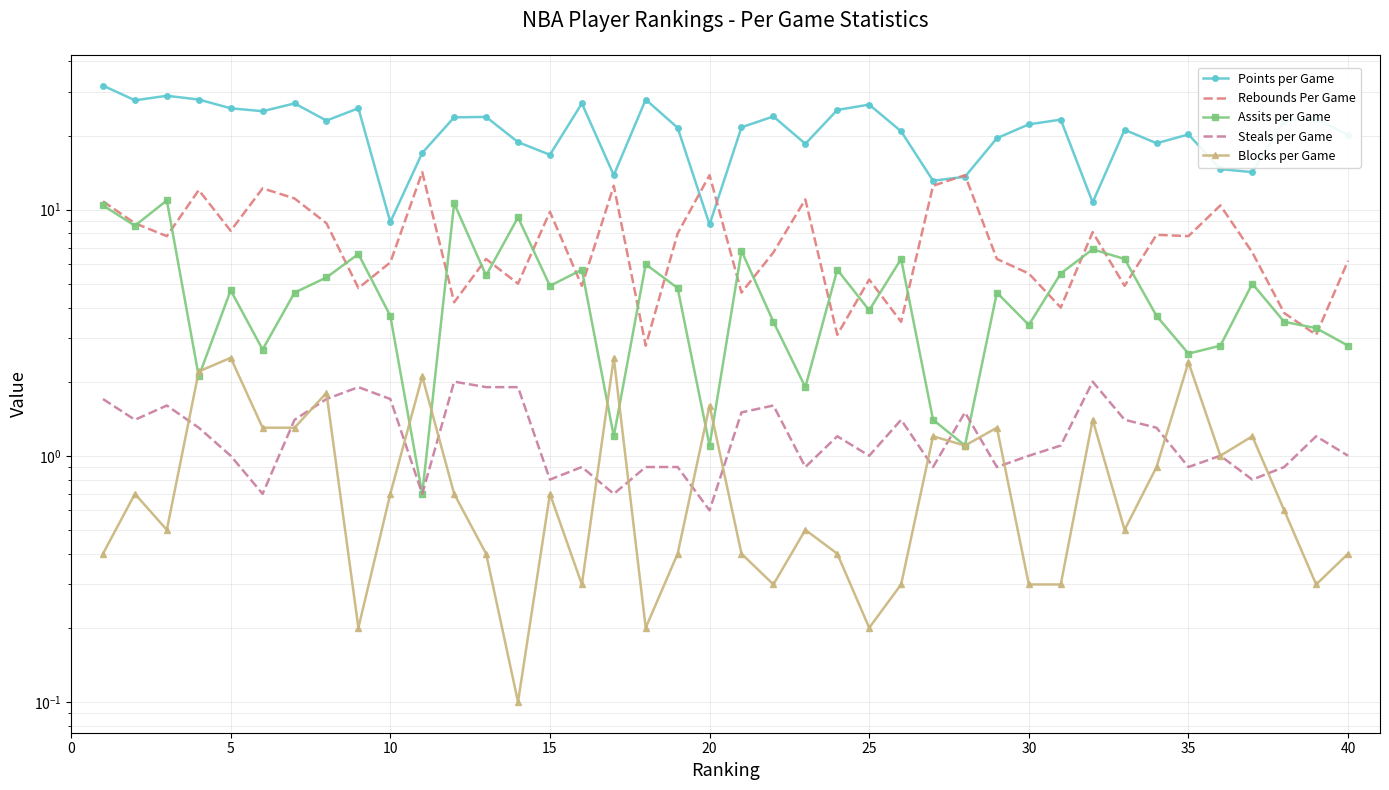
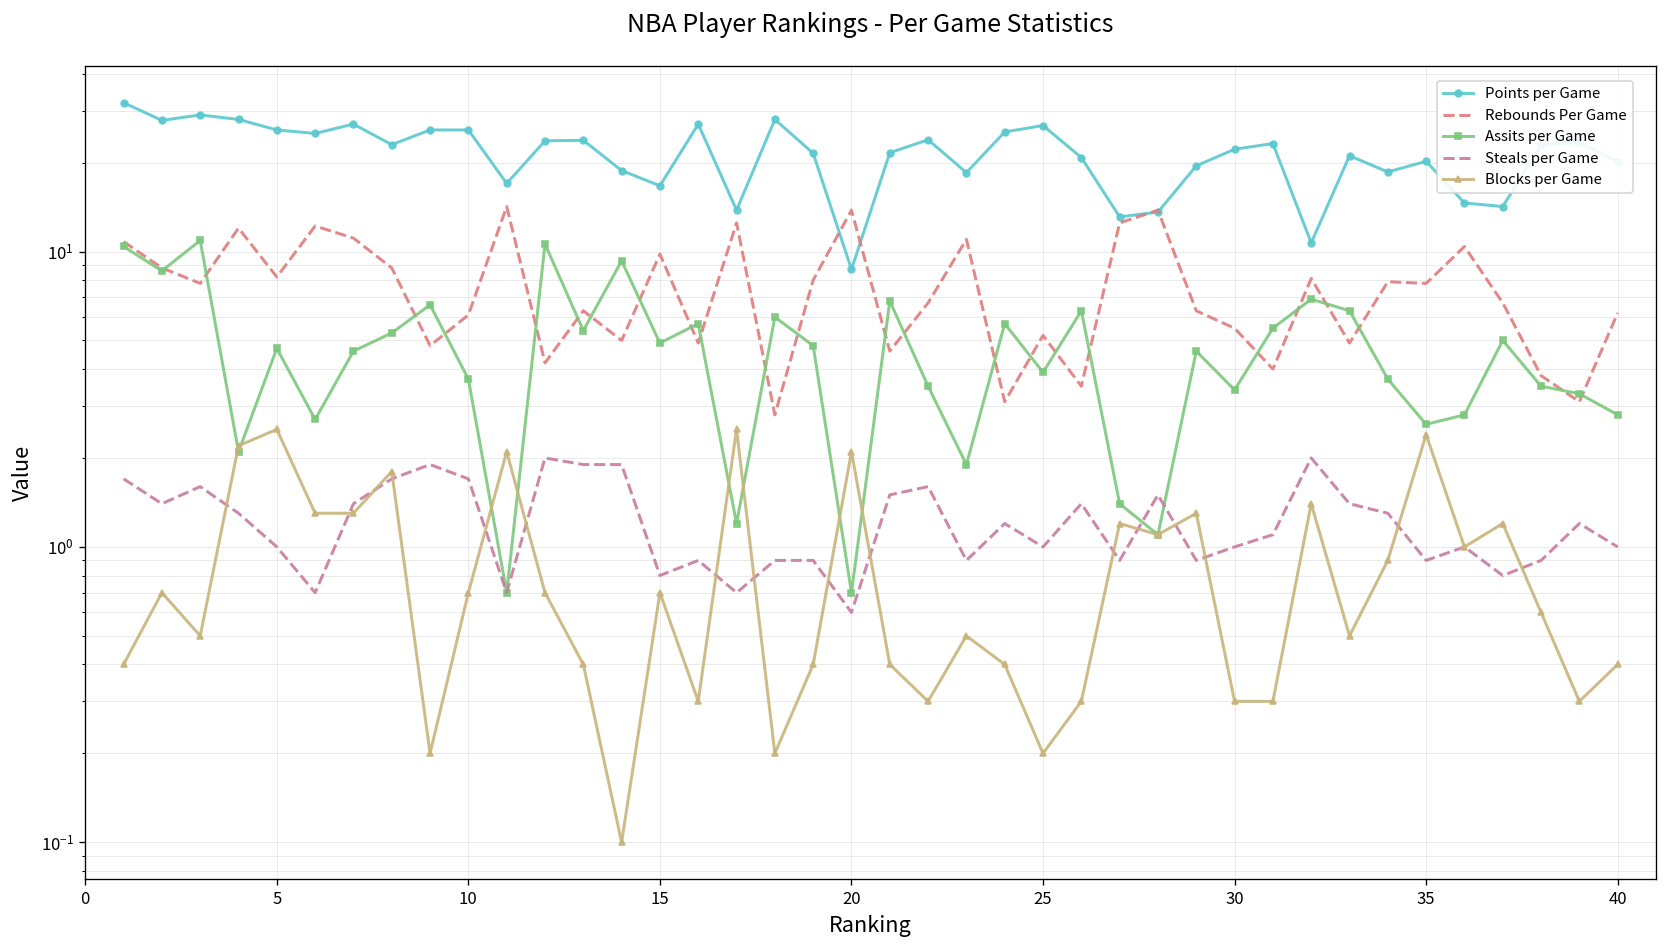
Points per Game, 10: 8.9 -> 26
Assits per Game, 20: 1.1 -> 0.7
Blocks per Game, 20: 1.6 -> 2.1
